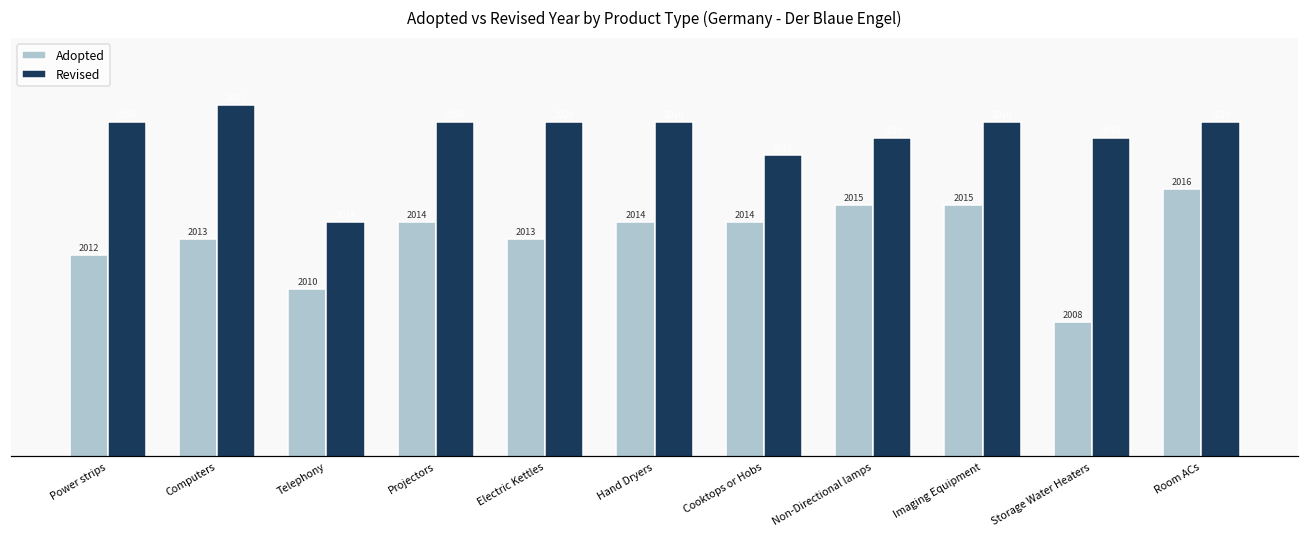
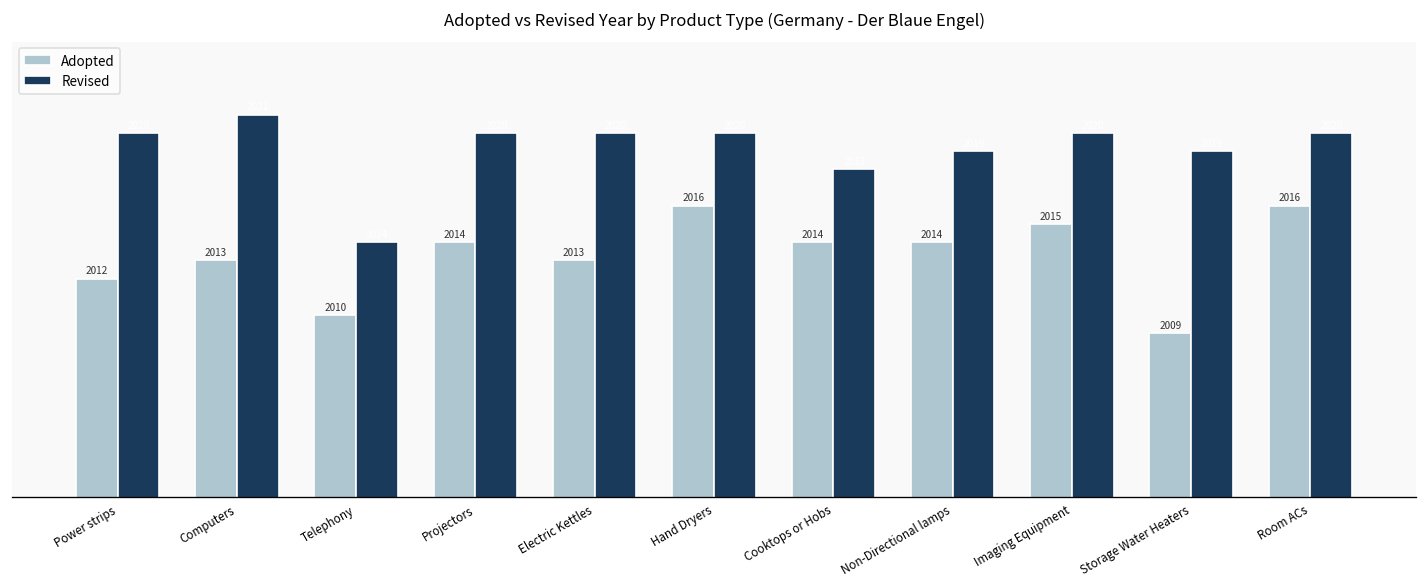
Adopted, Hand Dryers: 2014 -> 2016
Adopted, Non-Directional lamps: 2015 -> 2014
Adopted, Storage Water Heaters: 2008 -> 2009
